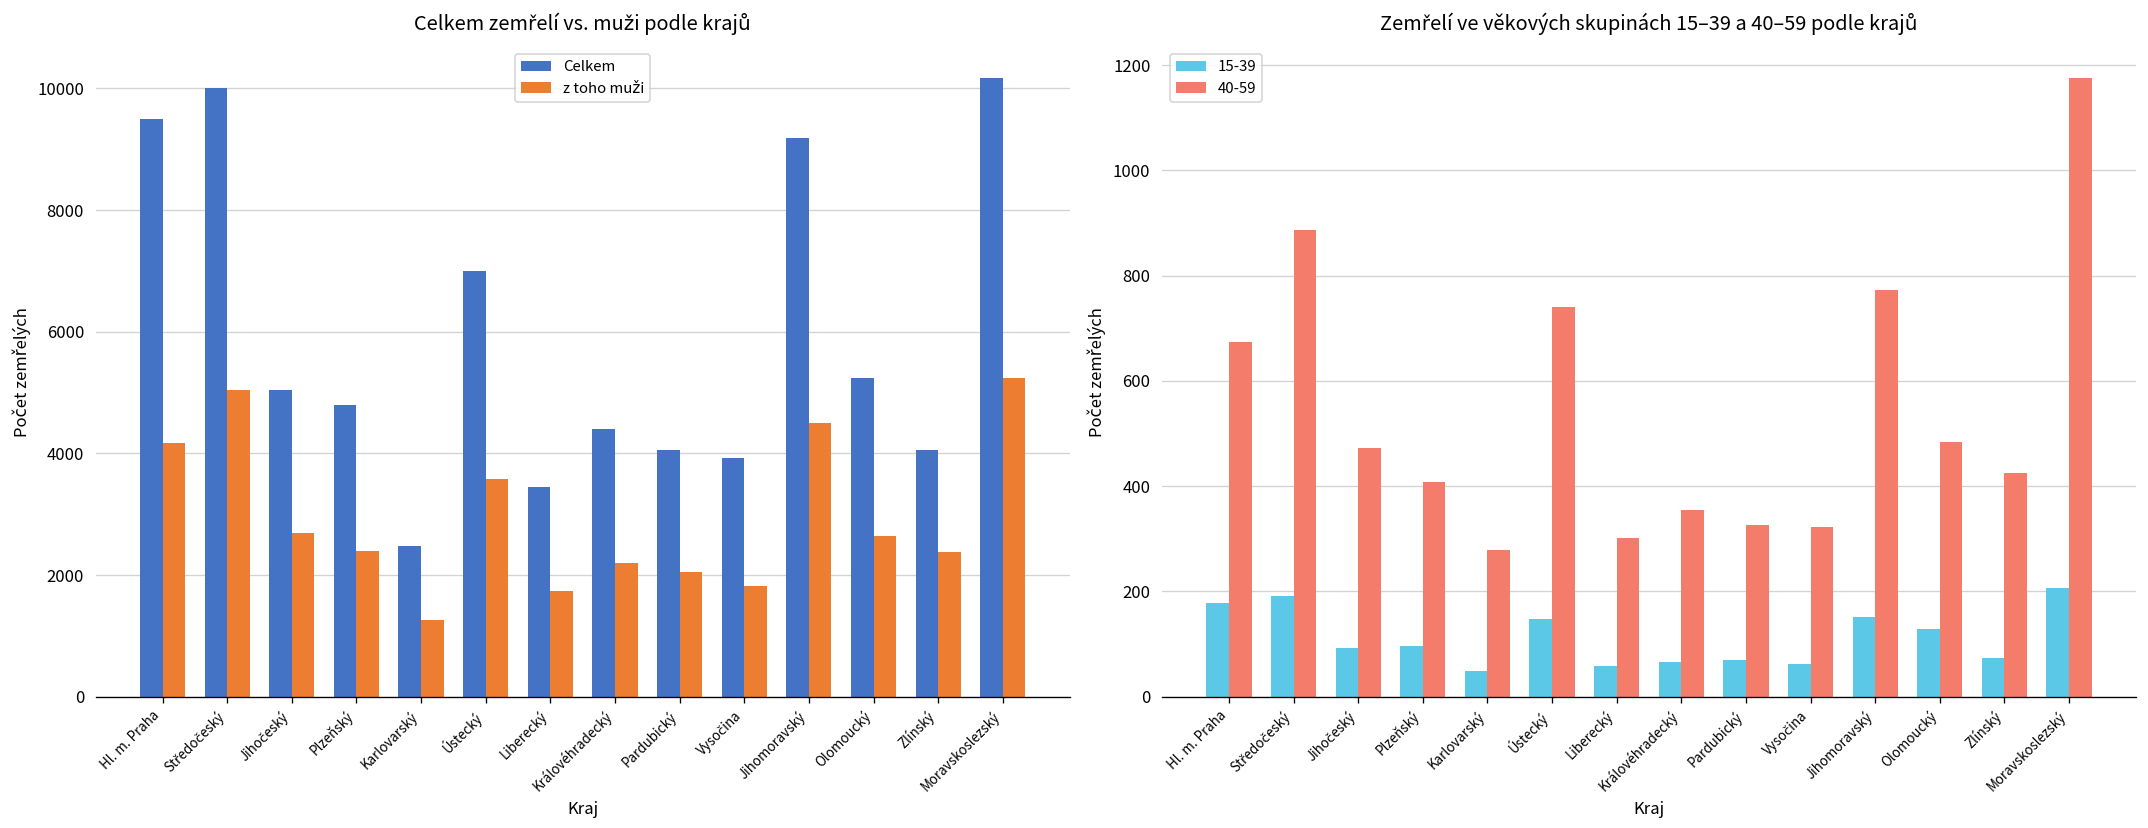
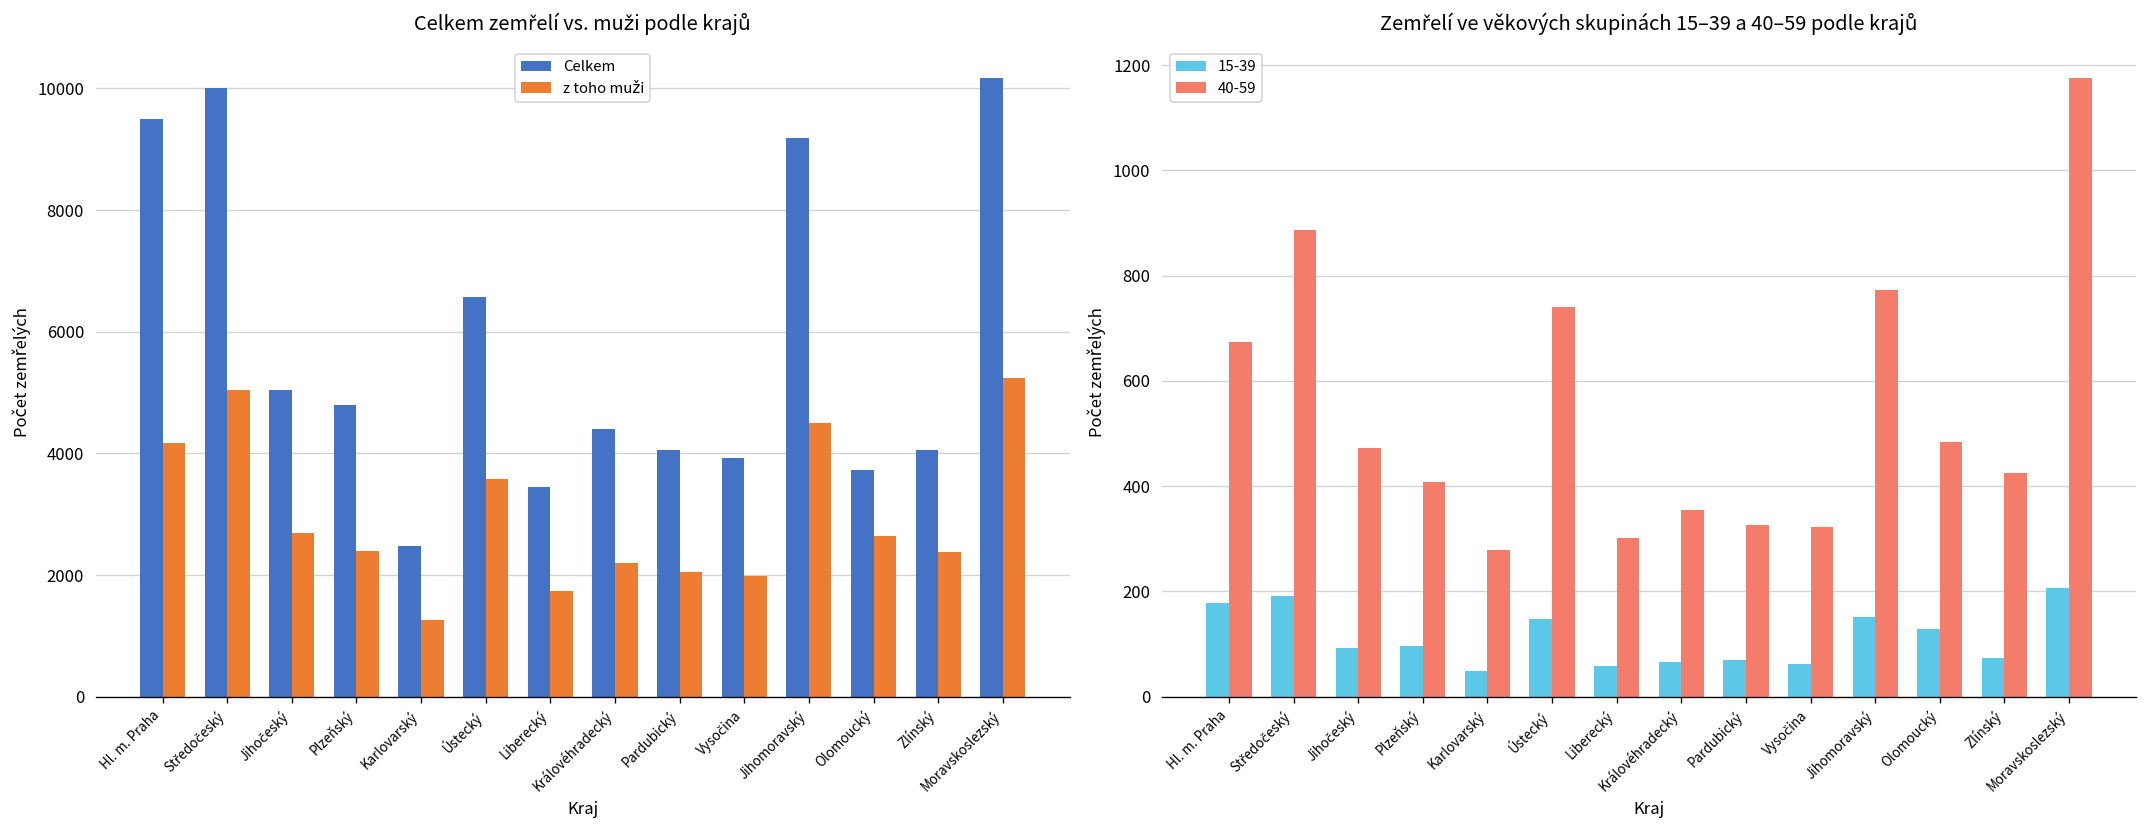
Celkem zemřelí vs. muži podle krajů, Celkem, Ústecký: 7000 -> 6600
Celkem zemřelí vs. muži podle krajů, z toho muži, Vysočina: 1800 -> 2000
Celkem zemřelí vs. muži podle krajů, Celkem, Olomoucký: 5200 -> 3700
